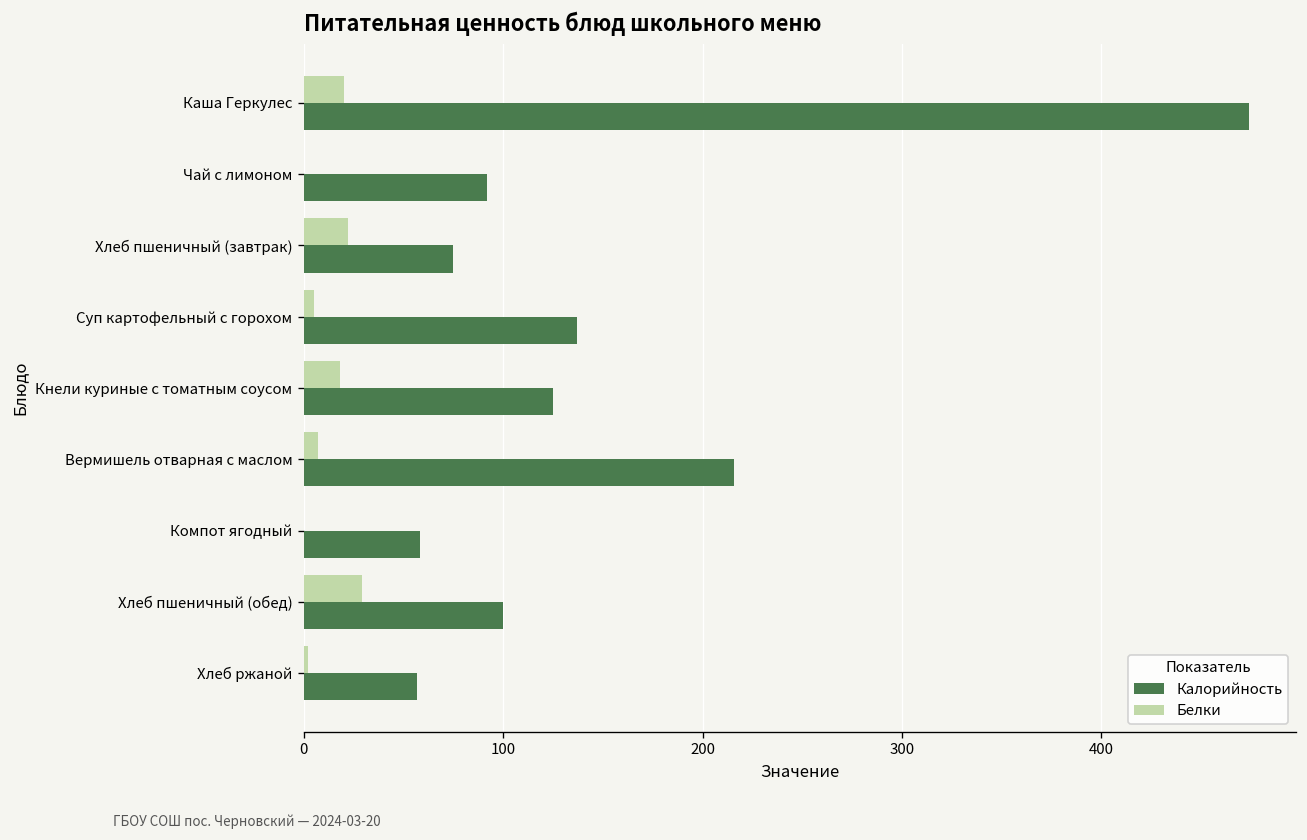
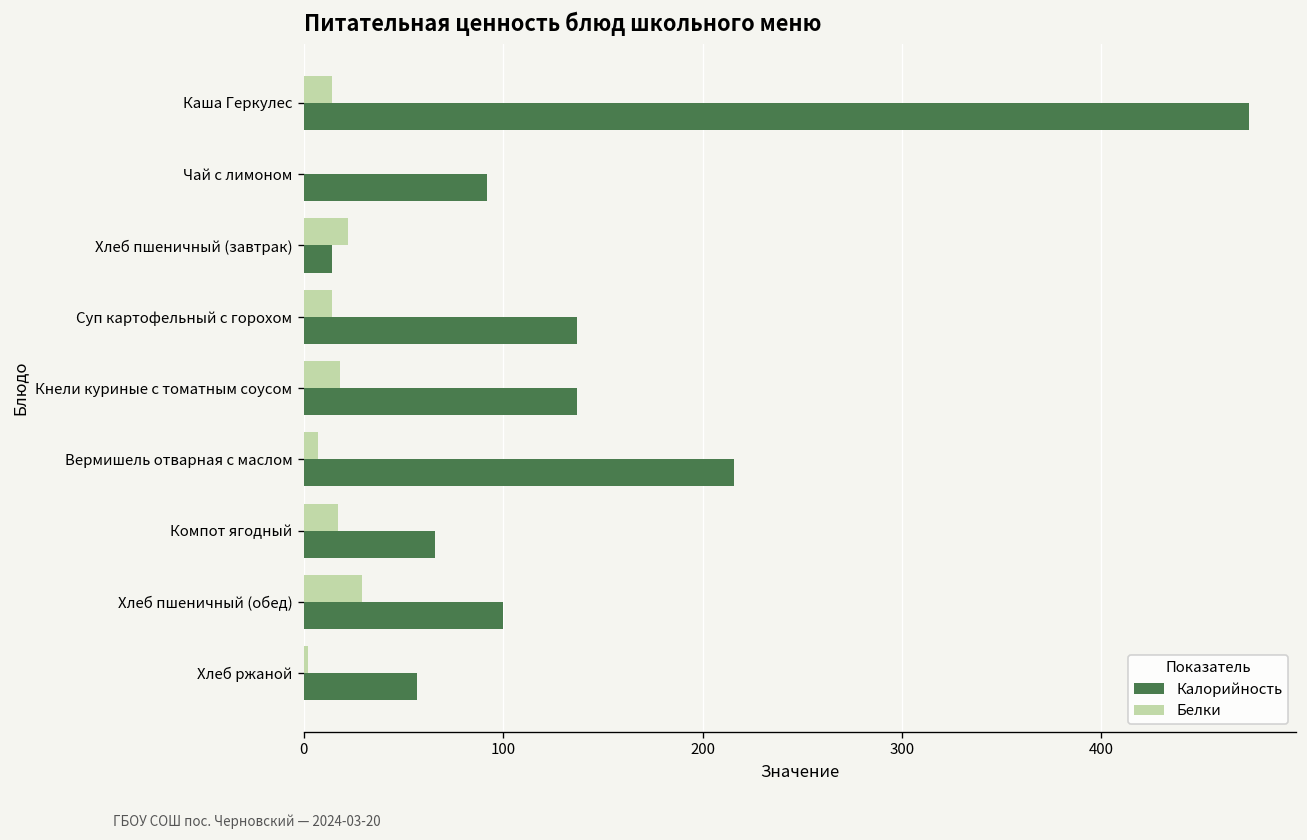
Белки, Каша Геркулес: 20 -> 14
Калорийность, Хлеб пшеничный (завтрак): 75 -> 14
Белки, Суп картофельный с горохом: 5 -> 14
Калорийность, Кнели куриные с томатным соусом: 125 -> 137
Белки, Компот ягодный: 0 -> 17
Калорийность, Компот ягодный: 58 -> 66
